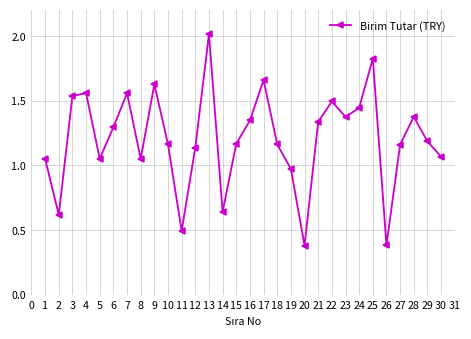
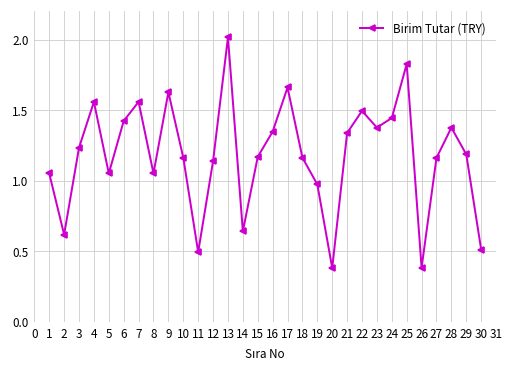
3: 1.54 -> 1.23
6: 1.30 -> 1.42
30: 1.07 -> 0.51
